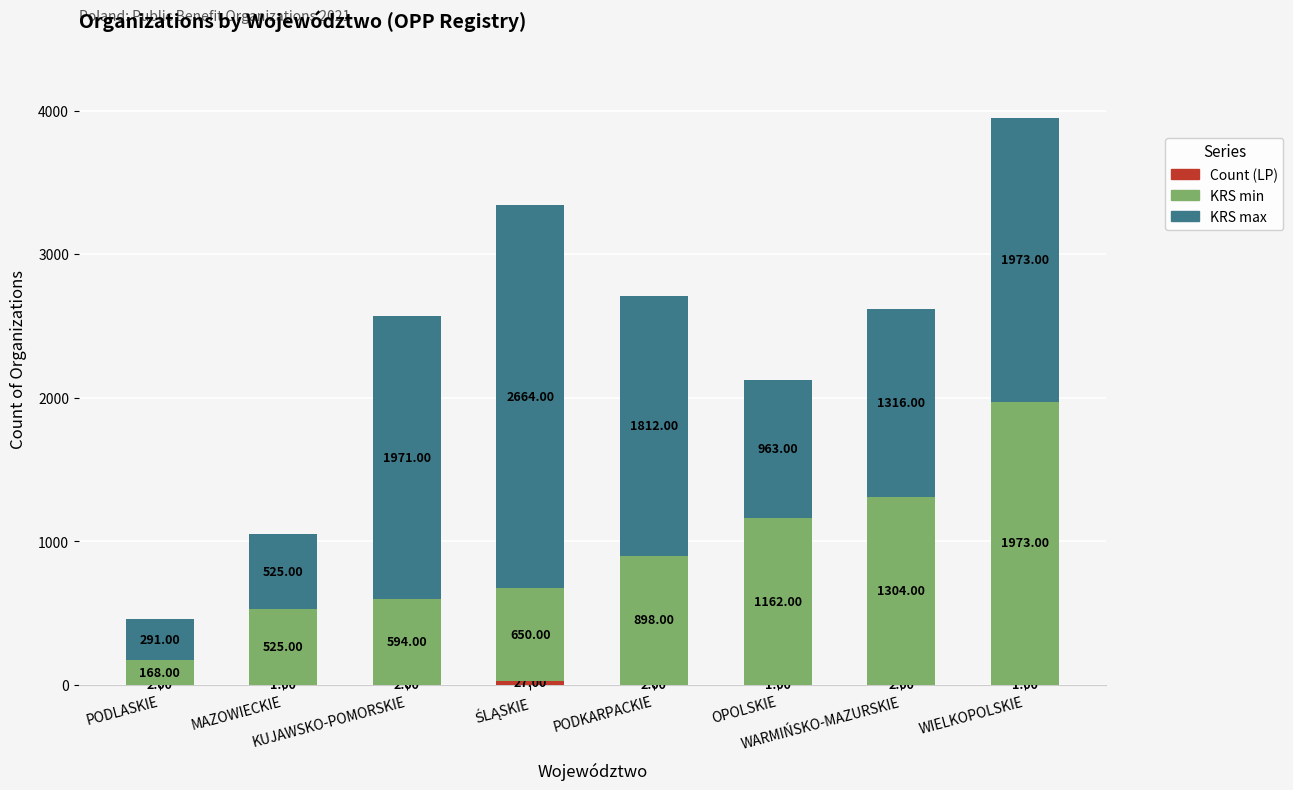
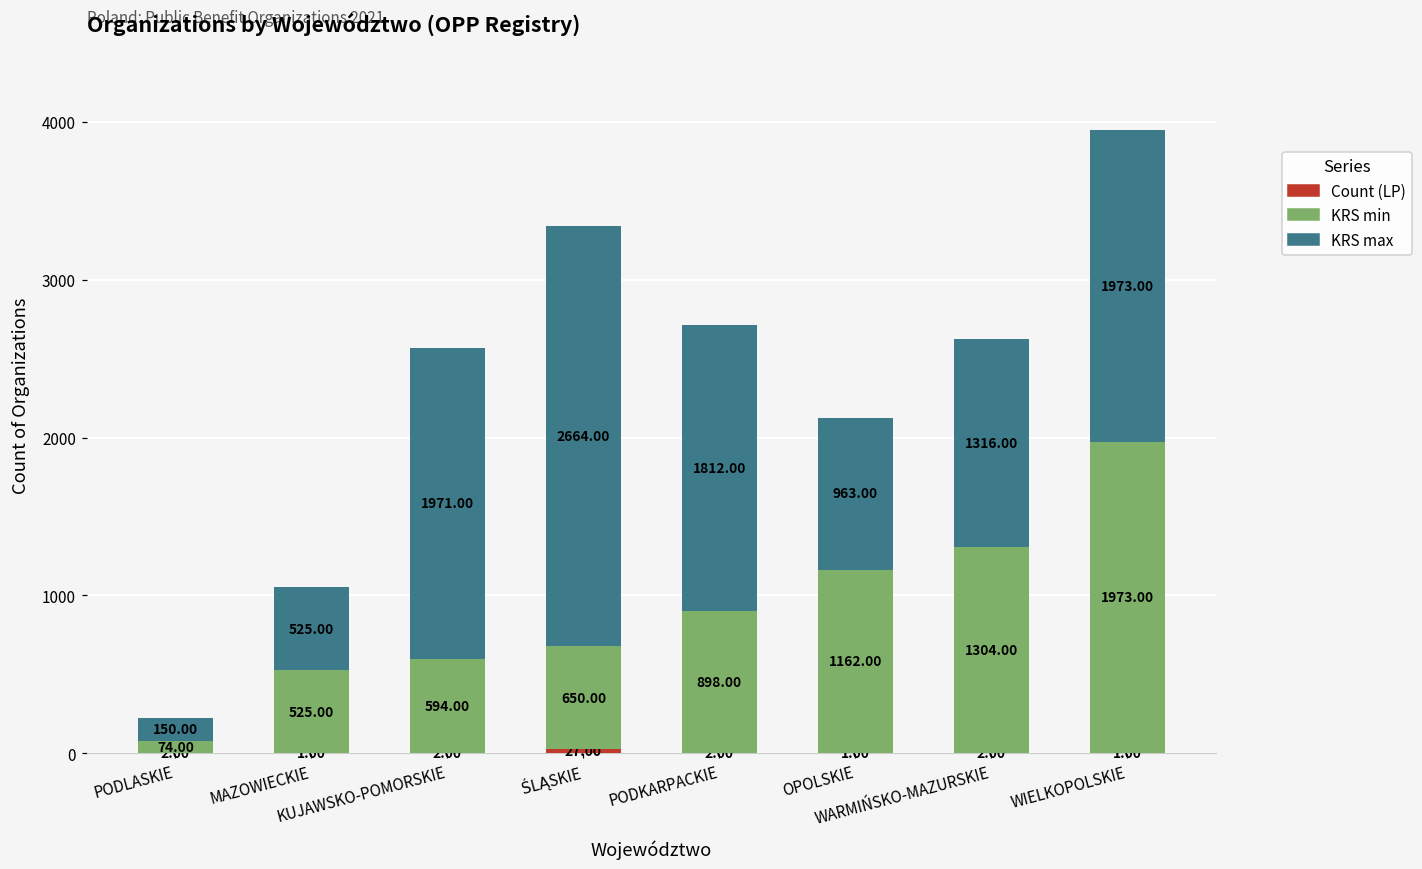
KRS min, PODLASKIE: 168.00 -> 74.00
KRS max, PODLASKIE: 291.00 -> 150.00
